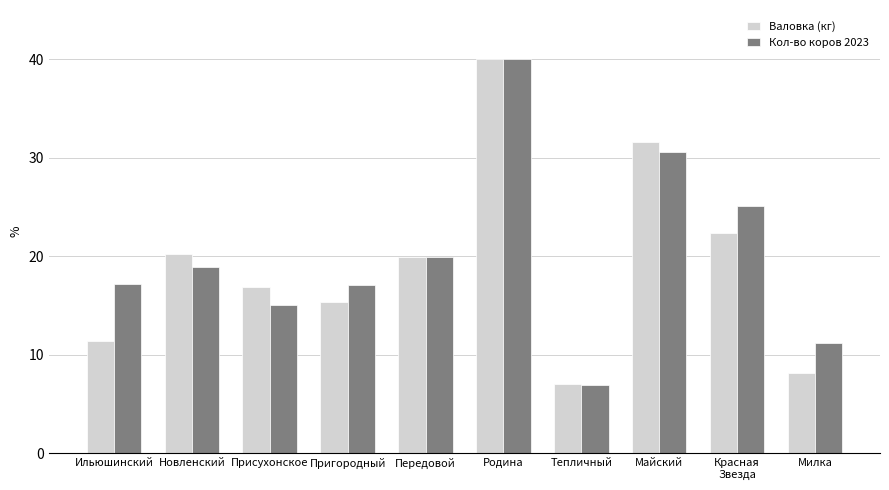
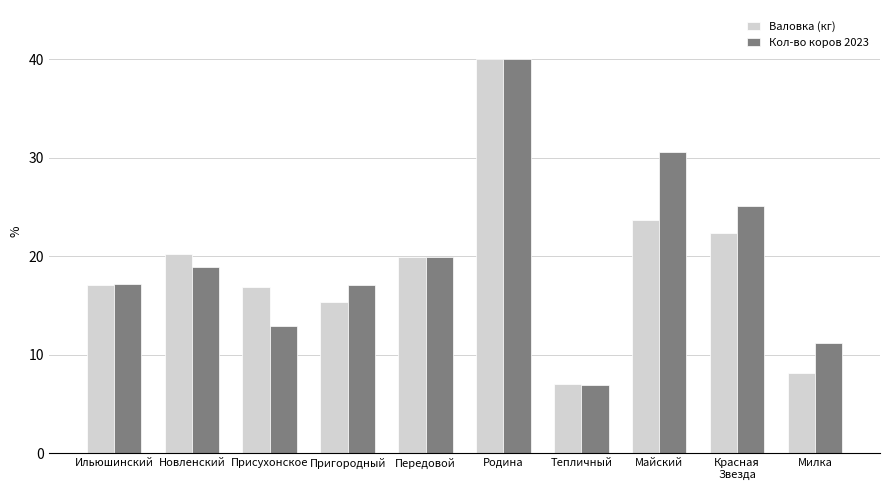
Валовка (кг), Ильюшинский: 11 -> 17
Кол-во коров 2023, Присухонское: 15 -> 13
Валовка (кг), Майский: 32 -> 24
